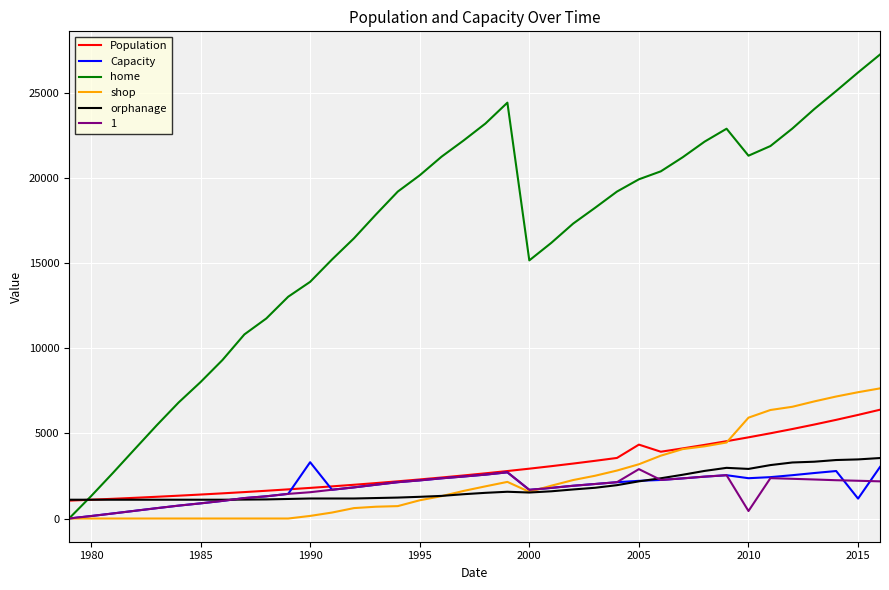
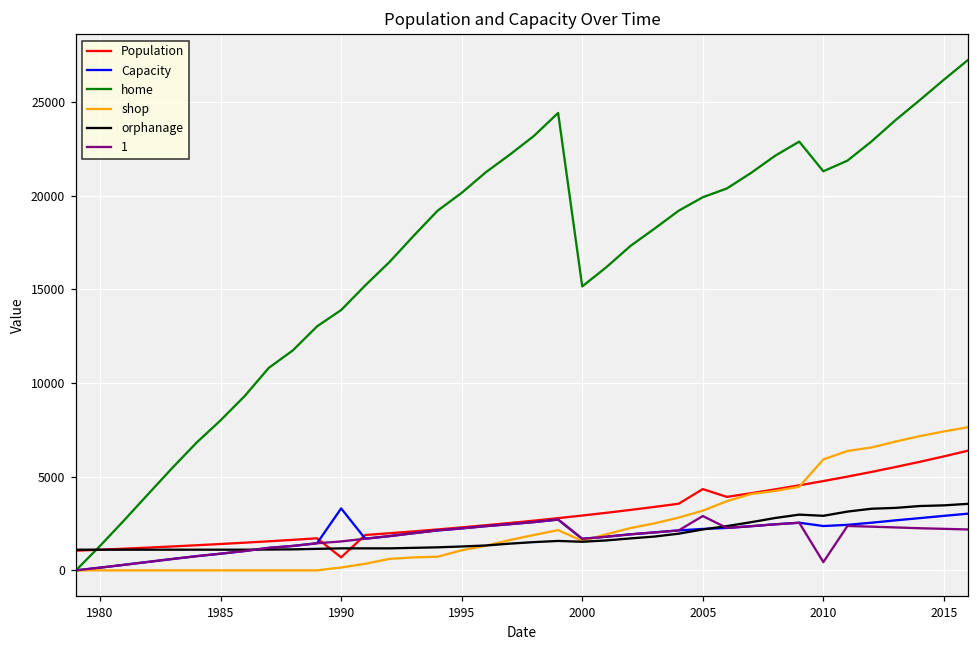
Population, 1990: 1800 -> 700
Capacity, 2015: 1200 -> 2900
